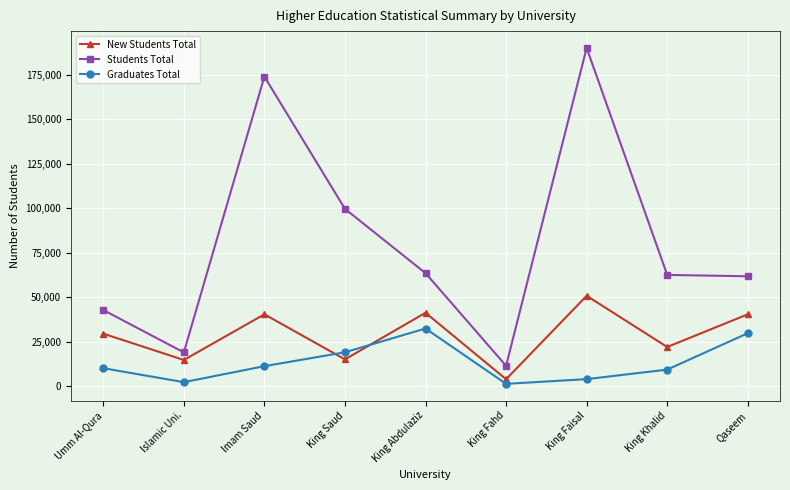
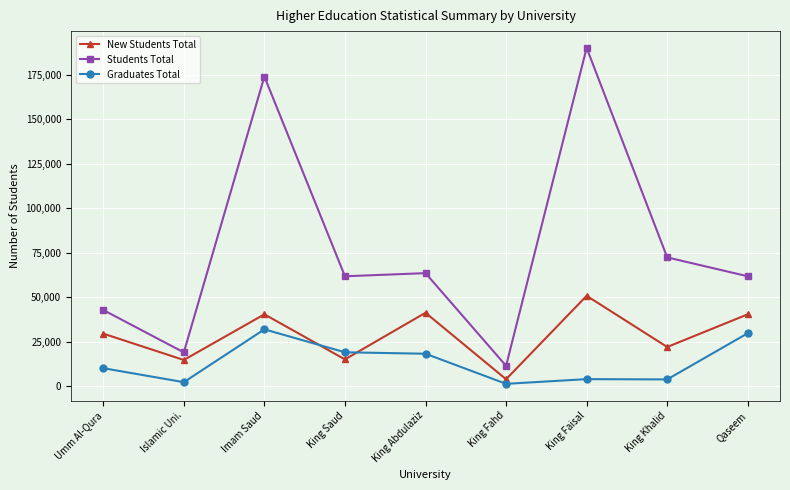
Graduates Total, Imam Saud: 11,000 -> 32,000
Students Total, King Saud: 100,000 -> 62,000
Graduates Total, King Abdulaziz: 32,000 -> 18,000
Students Total, King Khalid: 62,000 -> 72,000
Graduates Total, King Khalid: 9,000 -> 4,000
